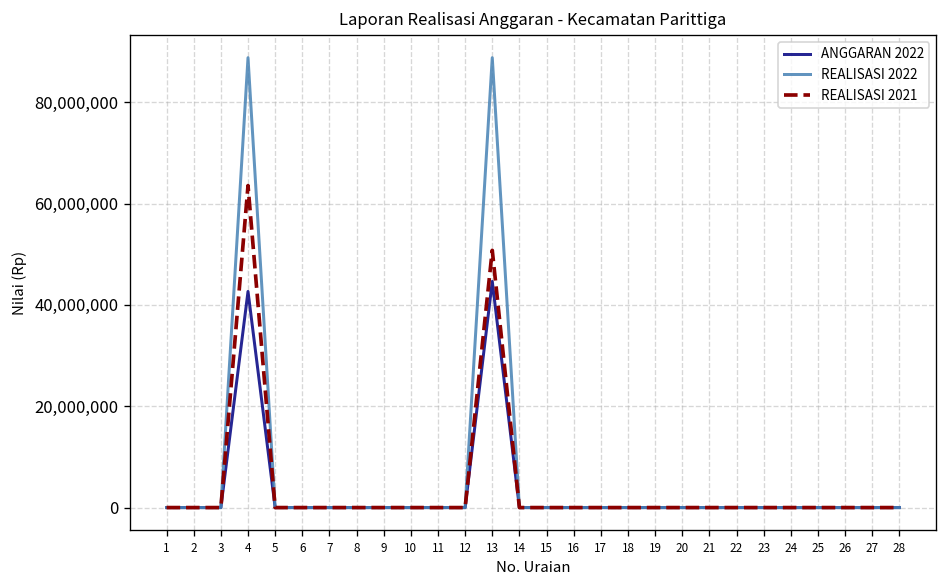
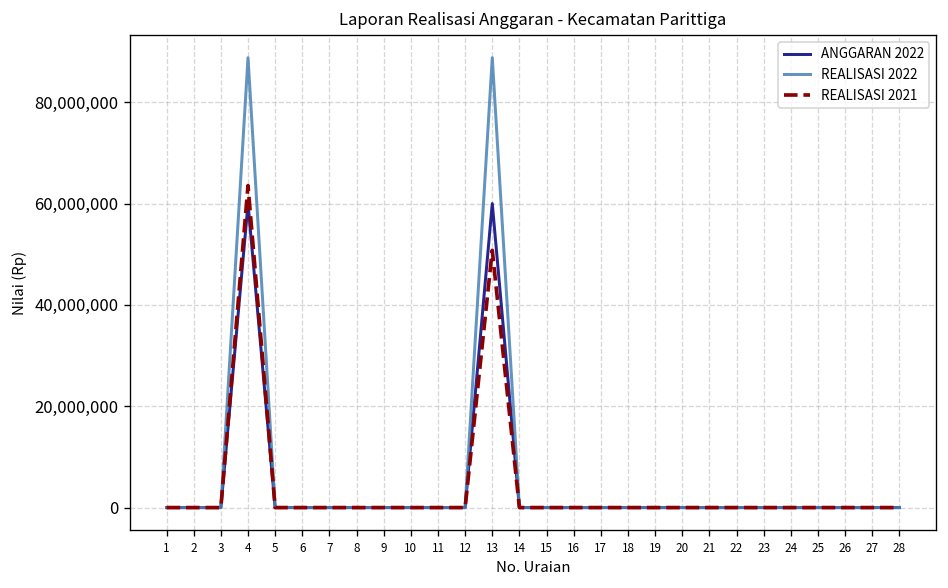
ANGGARAN 2022, 4: 43,000,000 -> 60,000,000
ANGGARAN 2022, 13: 45,000,000 -> 60,000,000
